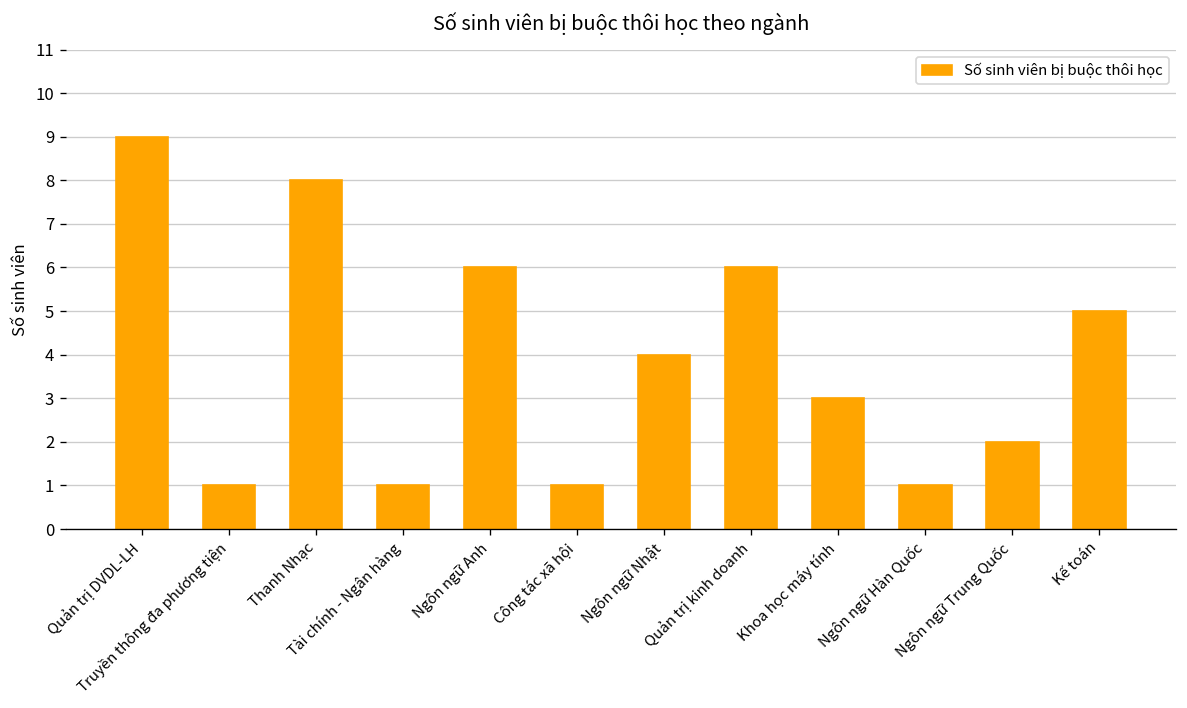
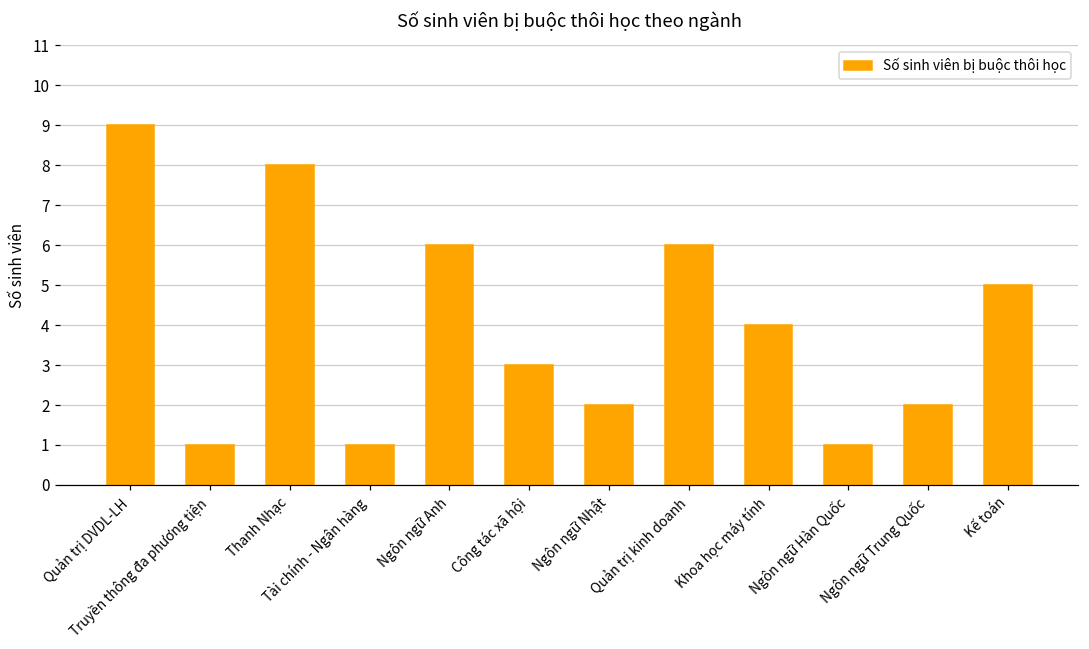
Công tác xã hội: 1 -> 3
Ngôn ngữ Nhật: 4 -> 2
Khoa học máy tính: 3 -> 4
